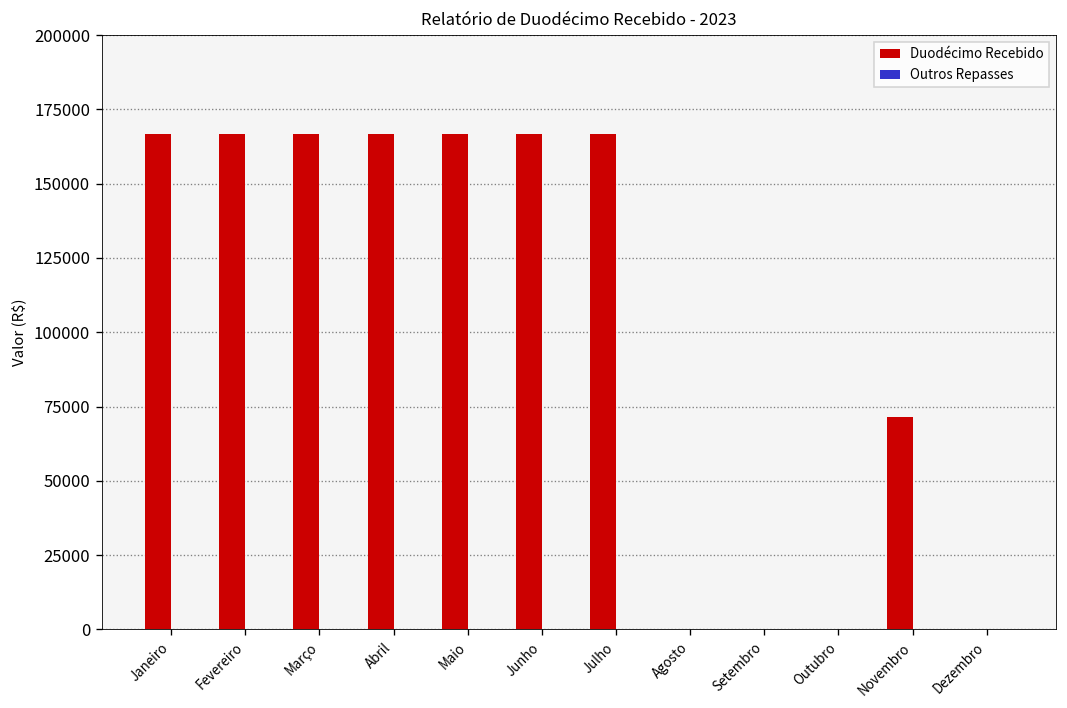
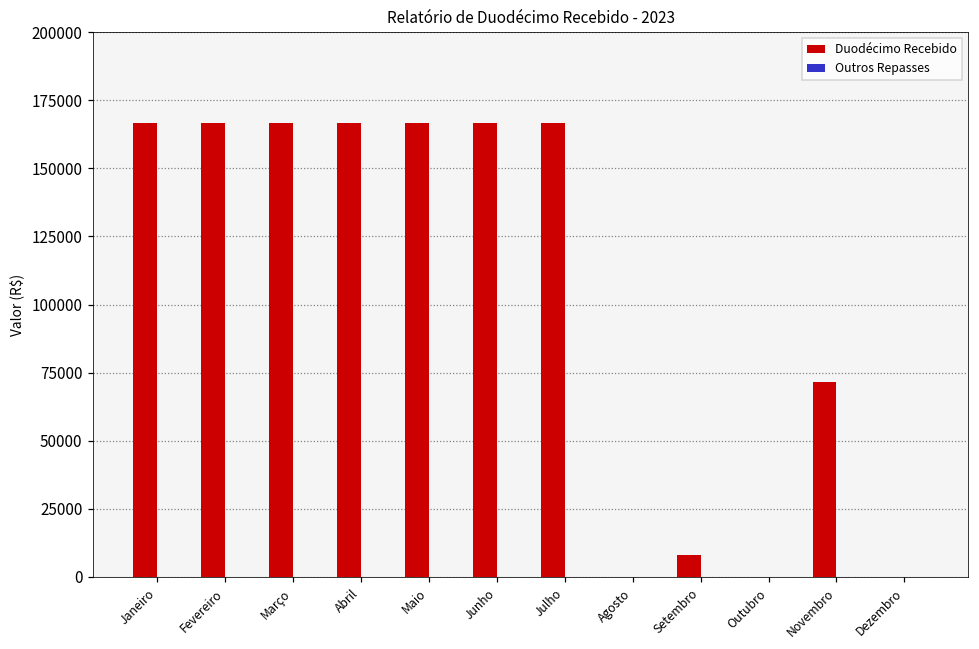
Duodécimo Recebido, Setembro: 0 -> 8000
